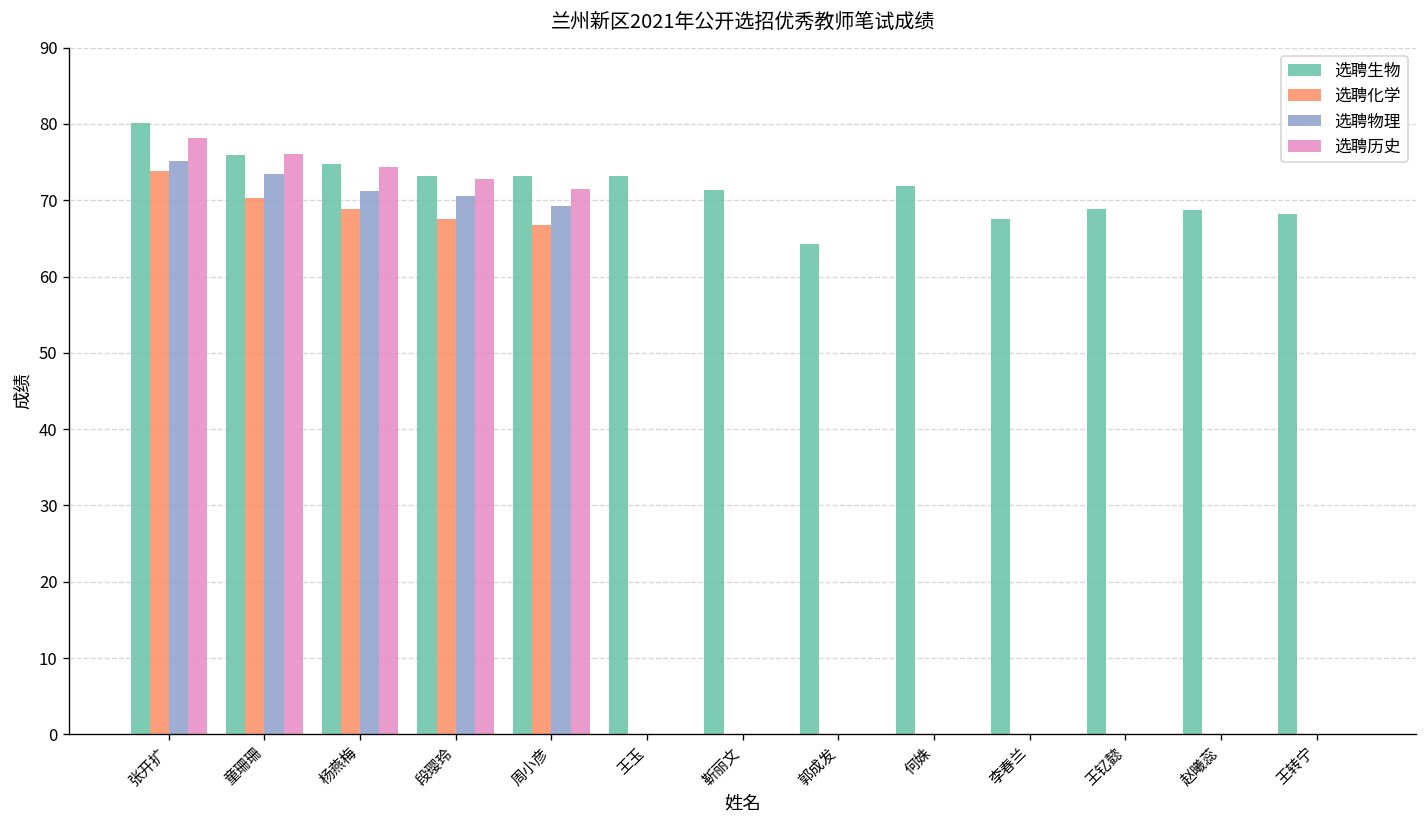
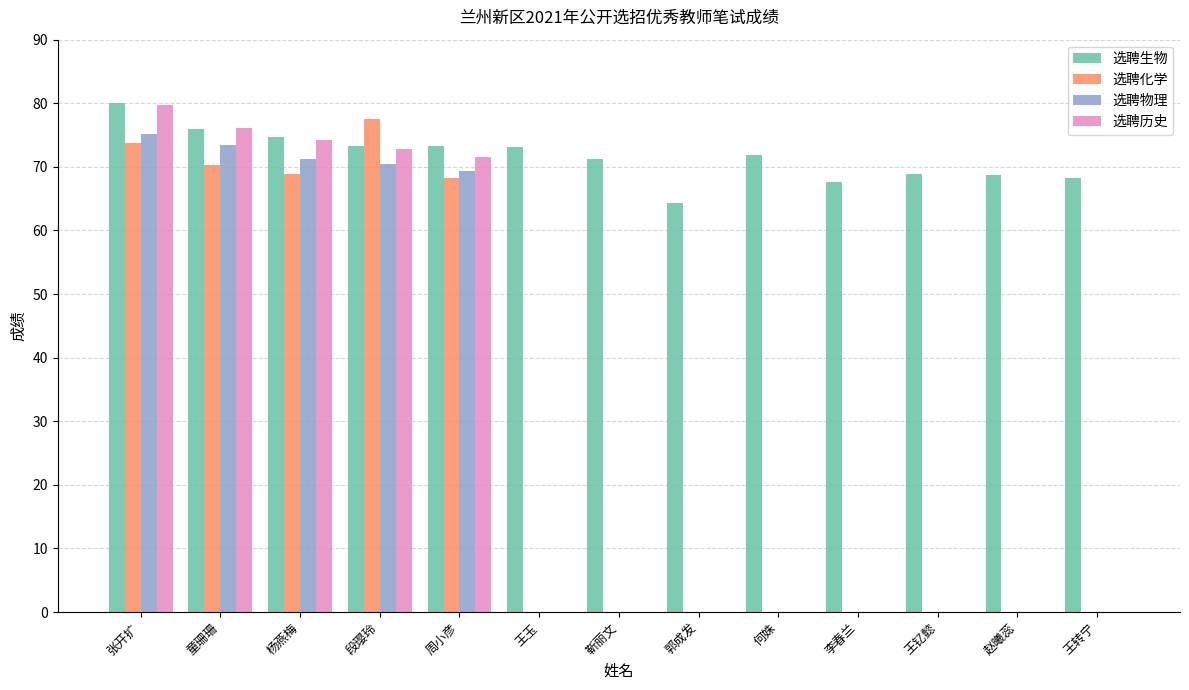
选聘历史, 张开扩: 78 -> 80
选聘化学, 段璎玲: 68 -> 78
选聘化学, 周小彦: 67 -> 68
